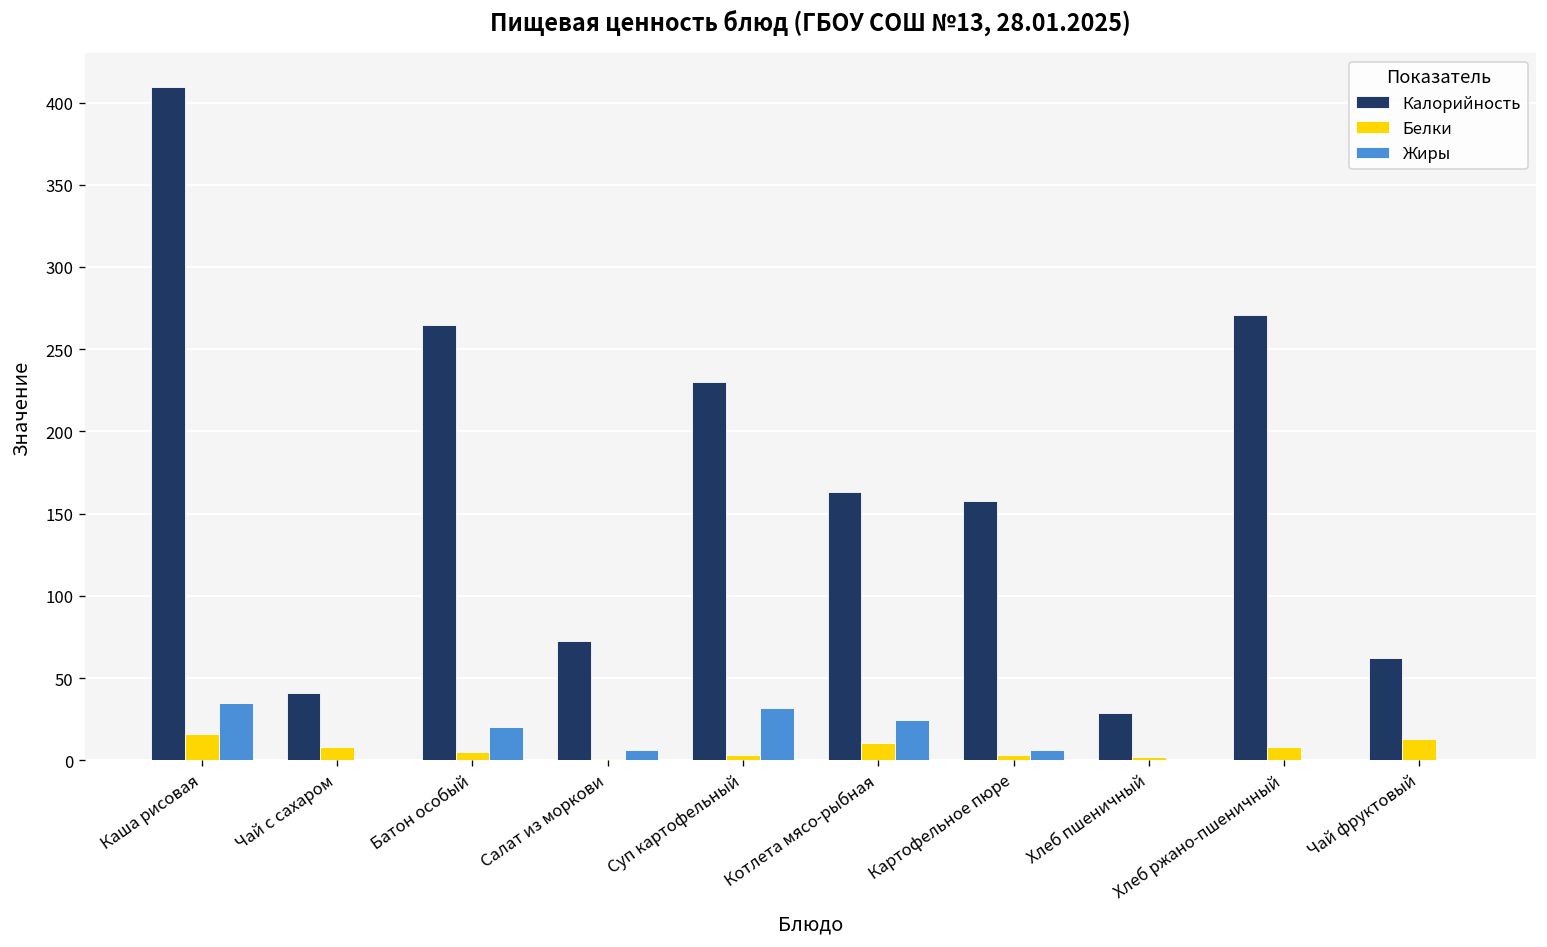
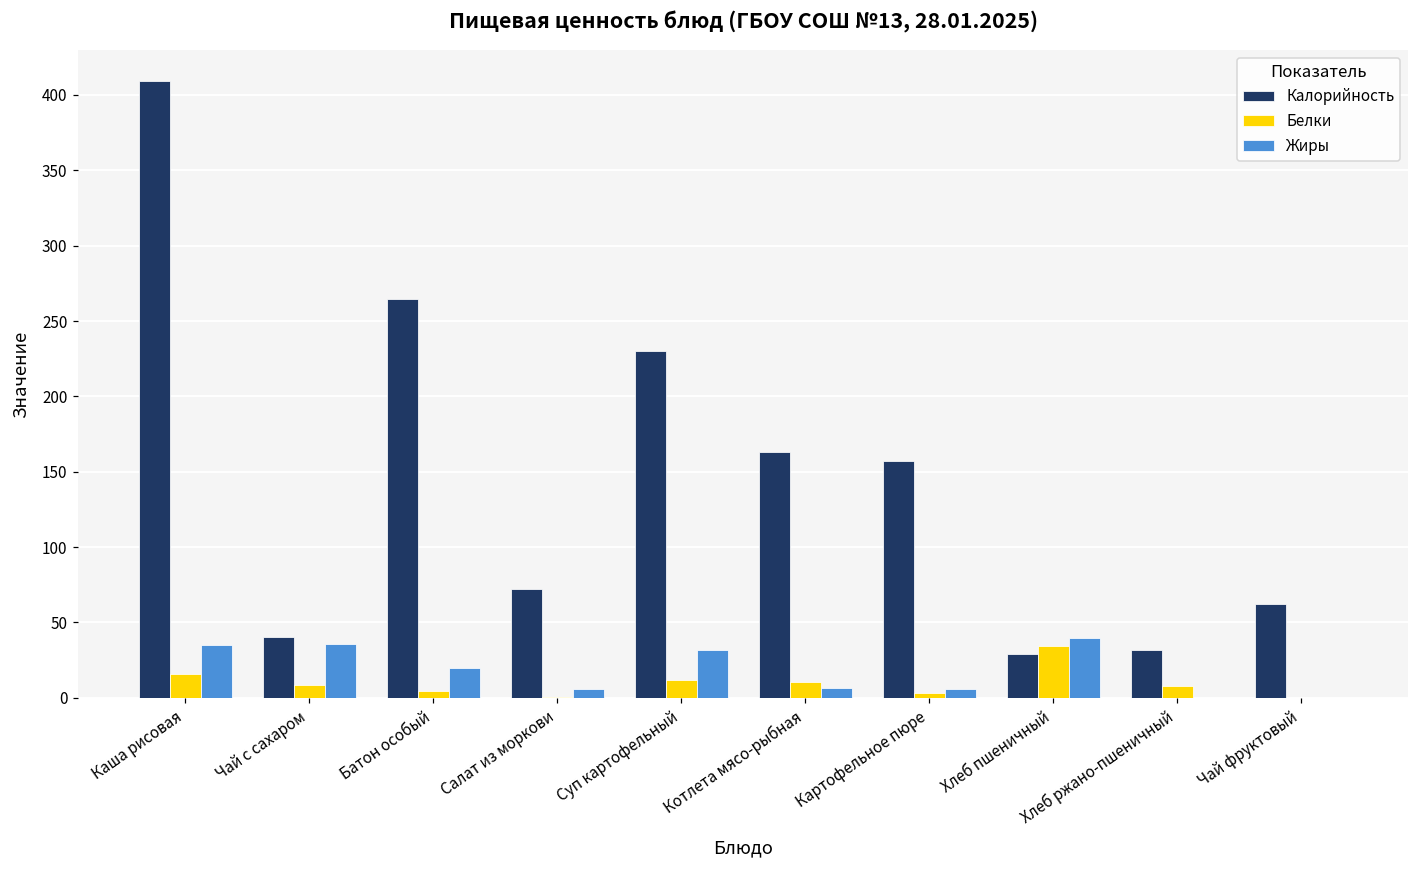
Жиры, Чай с сахаром: 0 -> 36
Белки, Суп картофельный: 3 -> 12
Жиры, Котлета мясо-рыбная: 25 -> 7
Белки, Хлеб пшеничный: 2 -> 35
Жиры, Хлеб пшеничный: 0 -> 40
Калорийность, Хлеб ржано-пшеничный: 271 -> 32
Белки, Чай фруктовый: 13 -> 0
